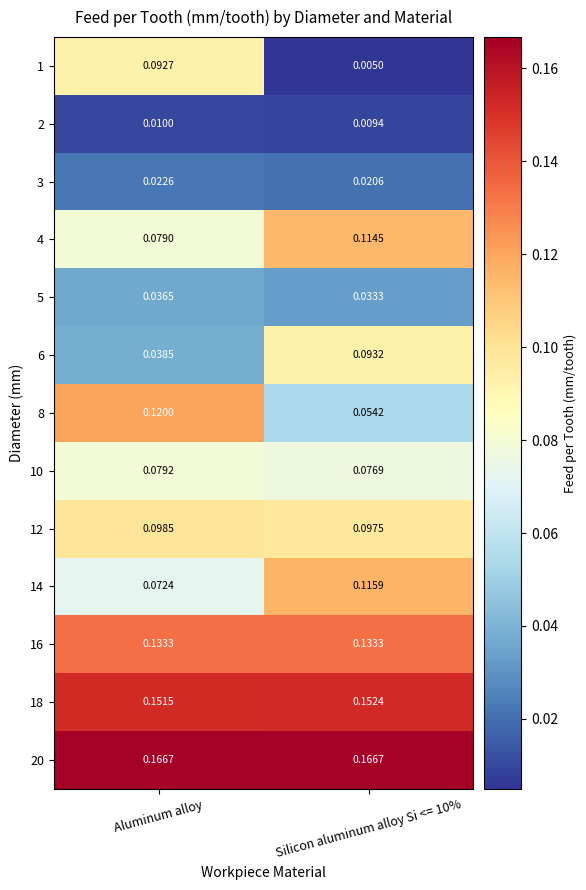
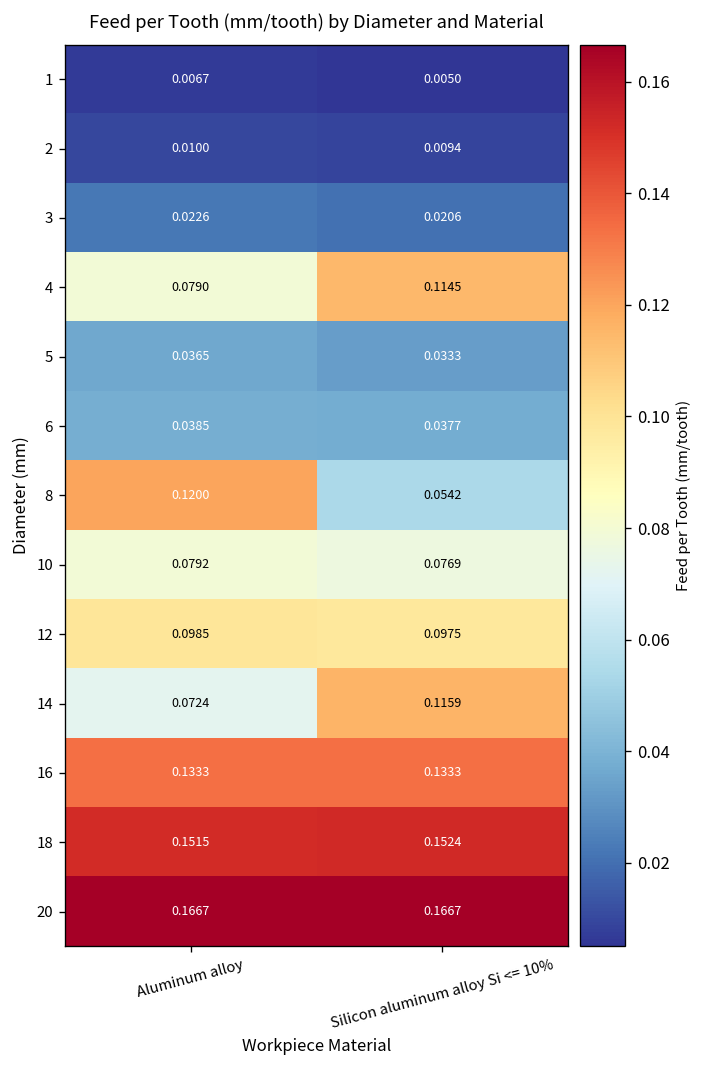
1, Aluminum alloy: 0.0927 -> 0.0067
6, Silicon aluminum alloy Si <= 10%: 0.0932 -> 0.0377
